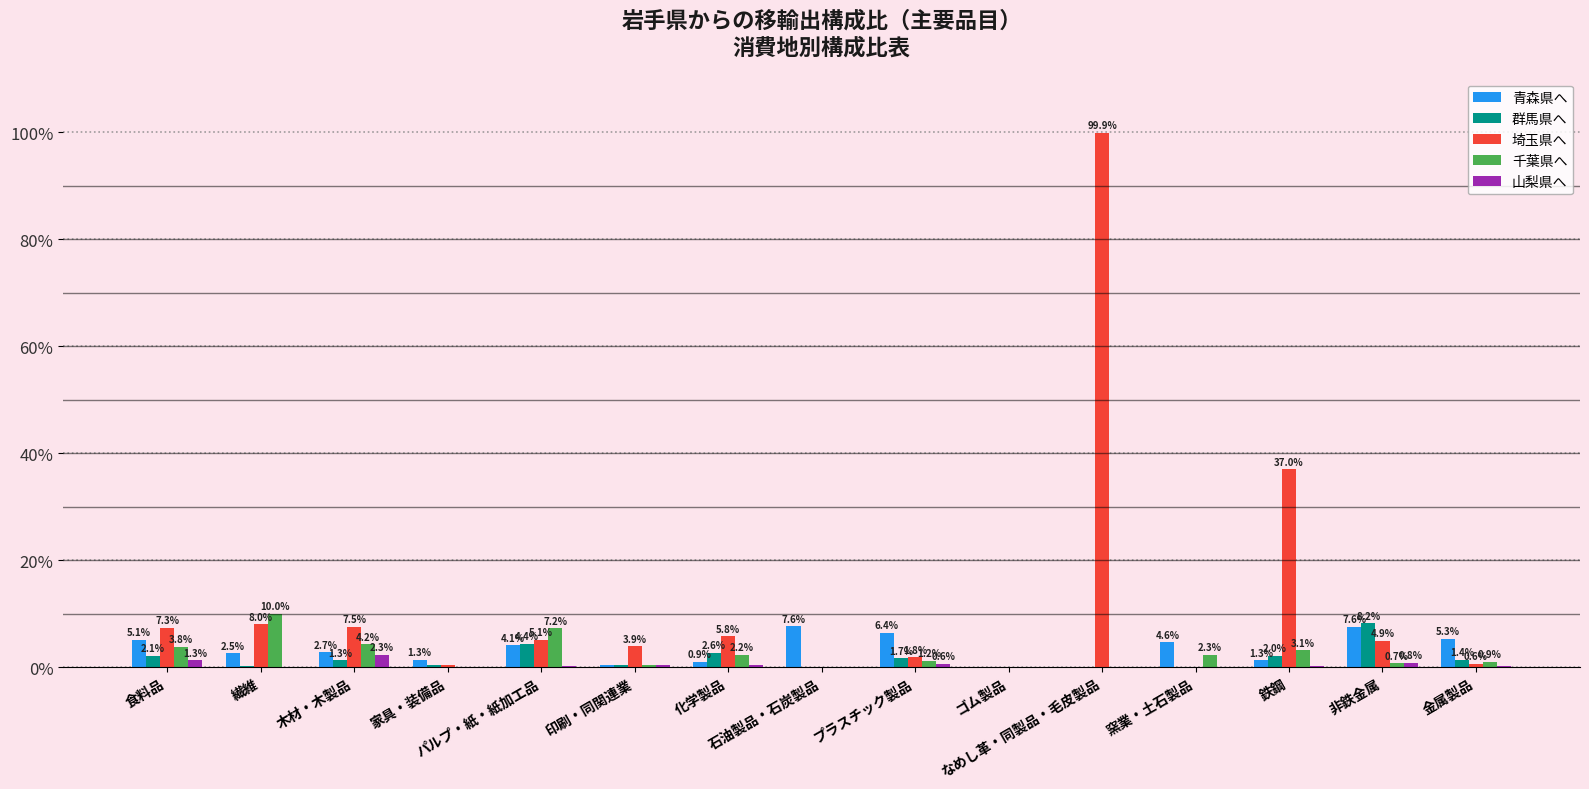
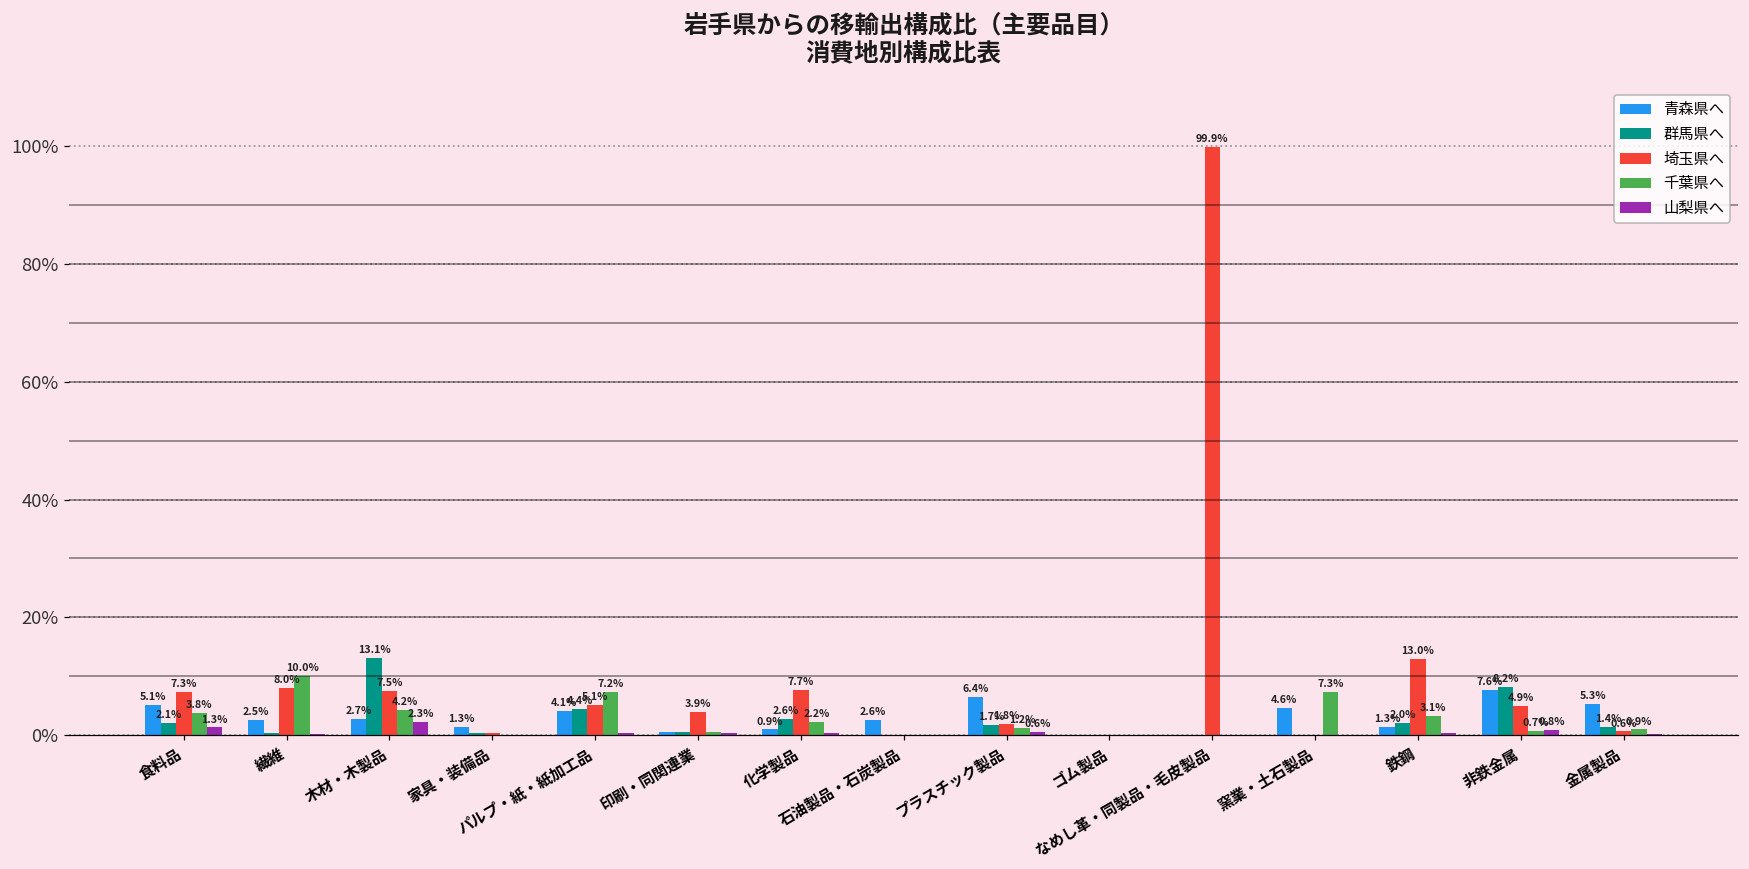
群馬県へ, 木材・木製品: 1.3% -> 13.1%
埼玉県へ, 化学製品: 5.8% -> 7.7%
青森県へ, 石油製品・石炭製品: 7.6% -> 2.6%
千葉県へ, 窯業・土石製品: 2.3% -> 7.3%
埼玉県へ, 鉄鋼: 37.0% -> 13.0%
